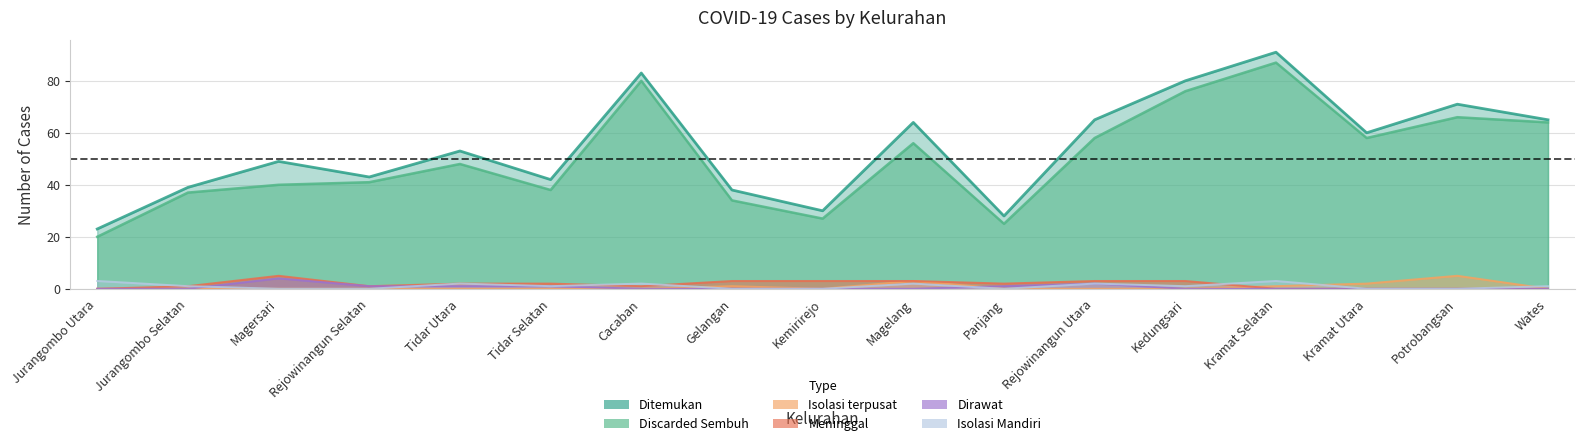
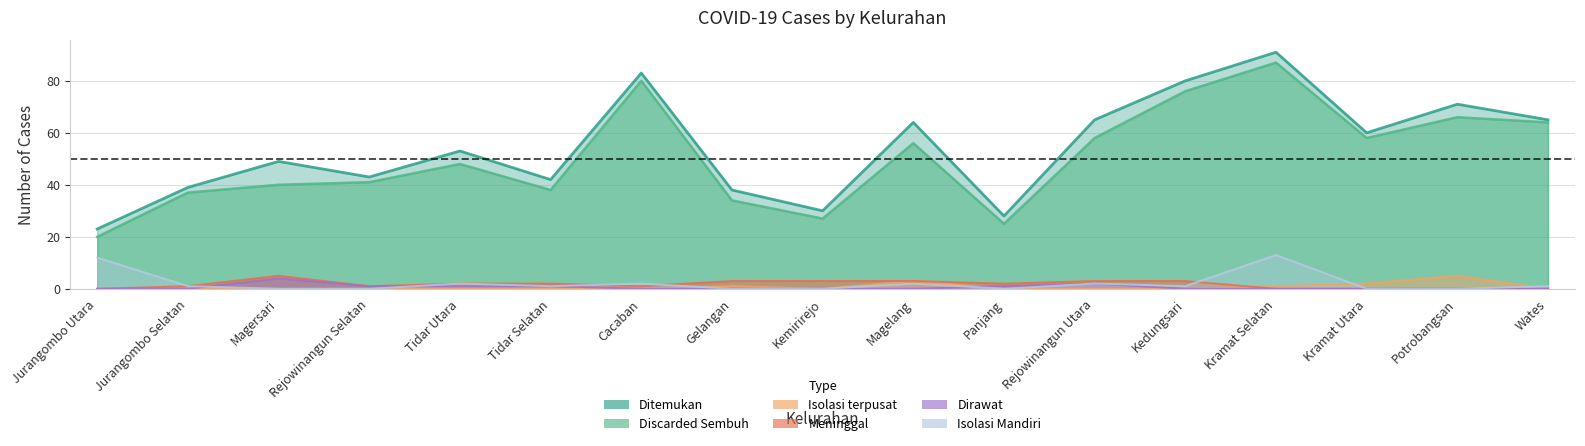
Isolasi Mandiri, Jurangombo Utara: 3 -> 12
Isolasi Mandiri, Kramat Selatan: 3 -> 13
